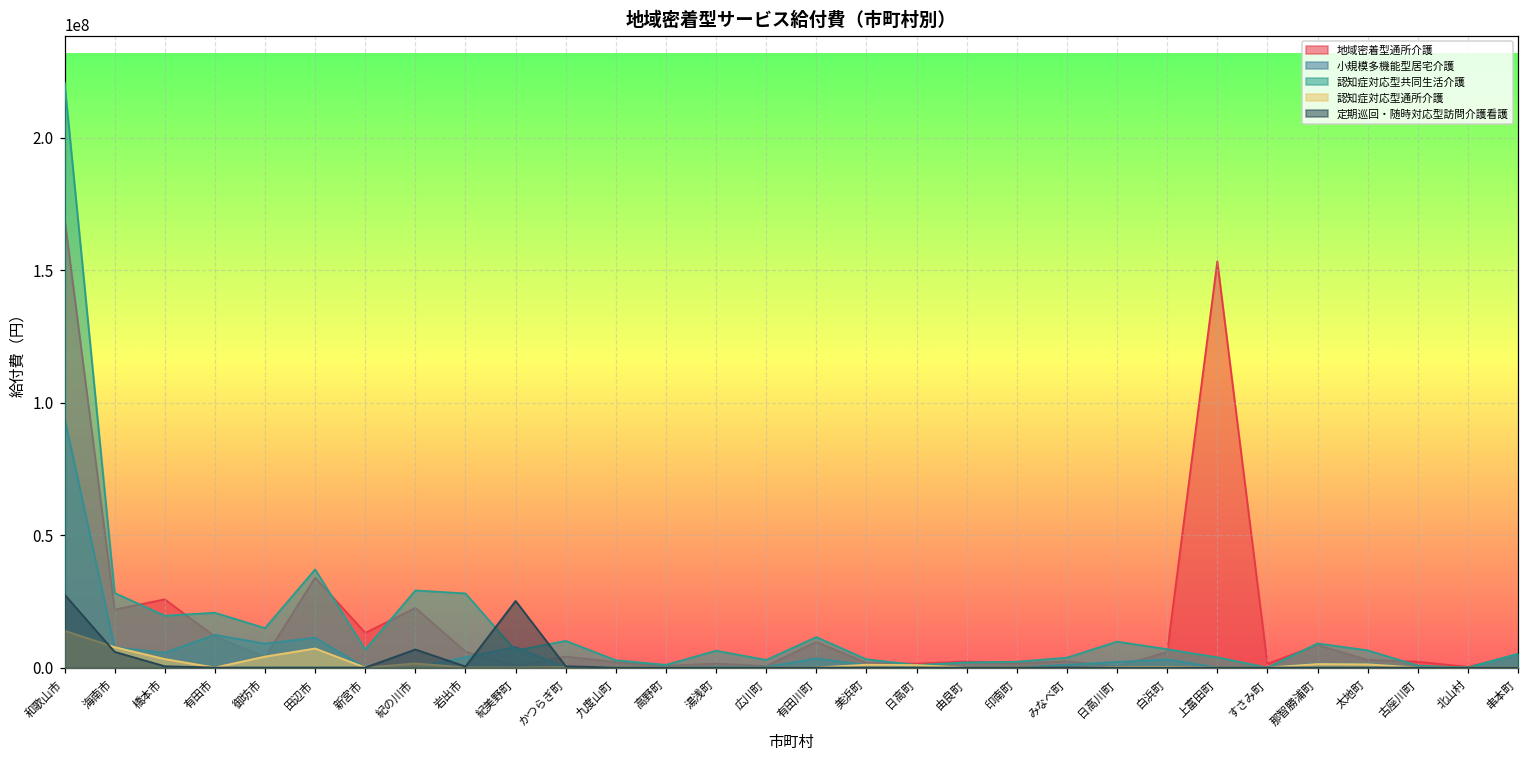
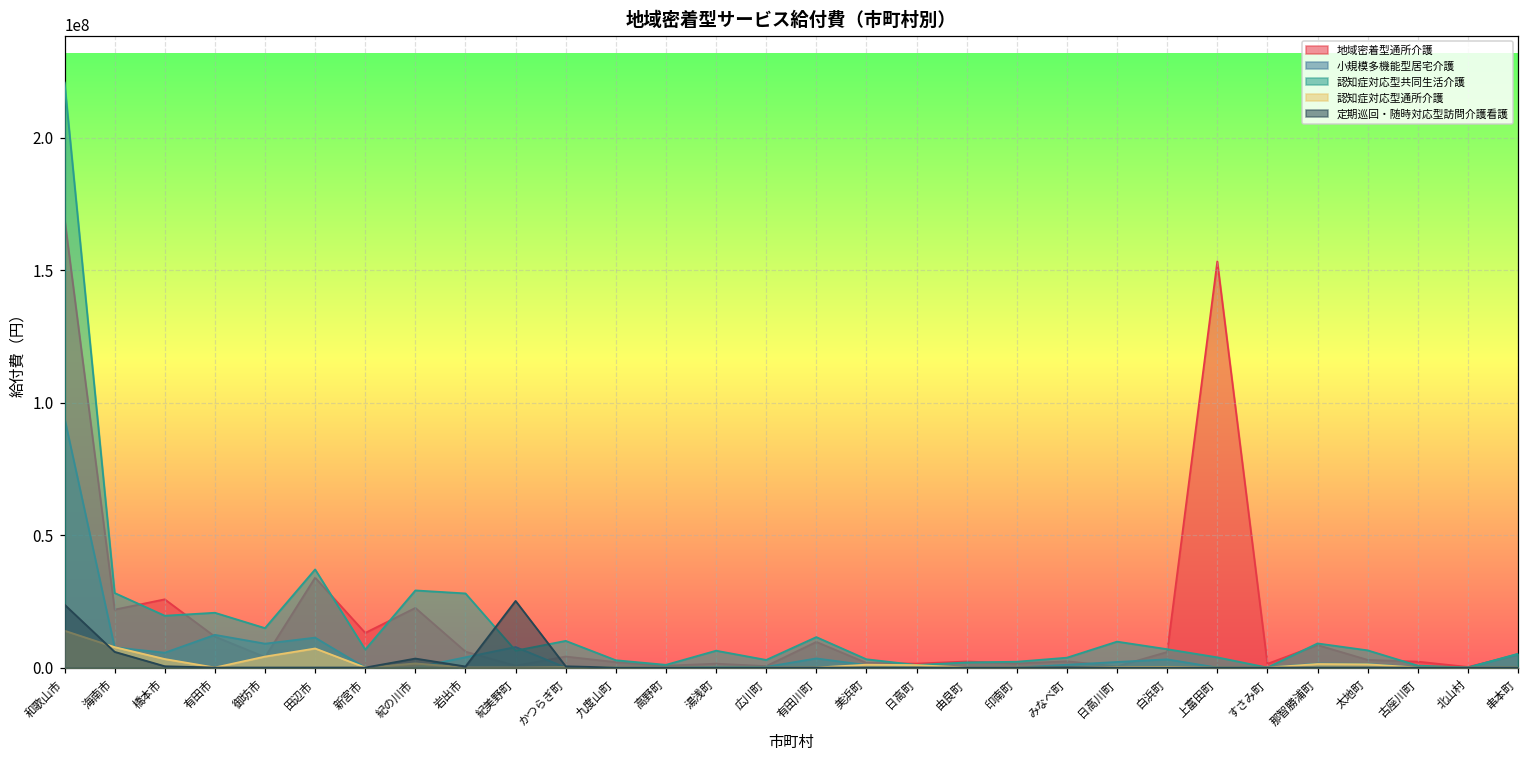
定期巡回・随時対応型訪問介護看護, 和歌山市: 28000000 -> 24000000
定期巡回・随時対応型訪問介護看護, 紀の川市: 7000000 -> 3000000
